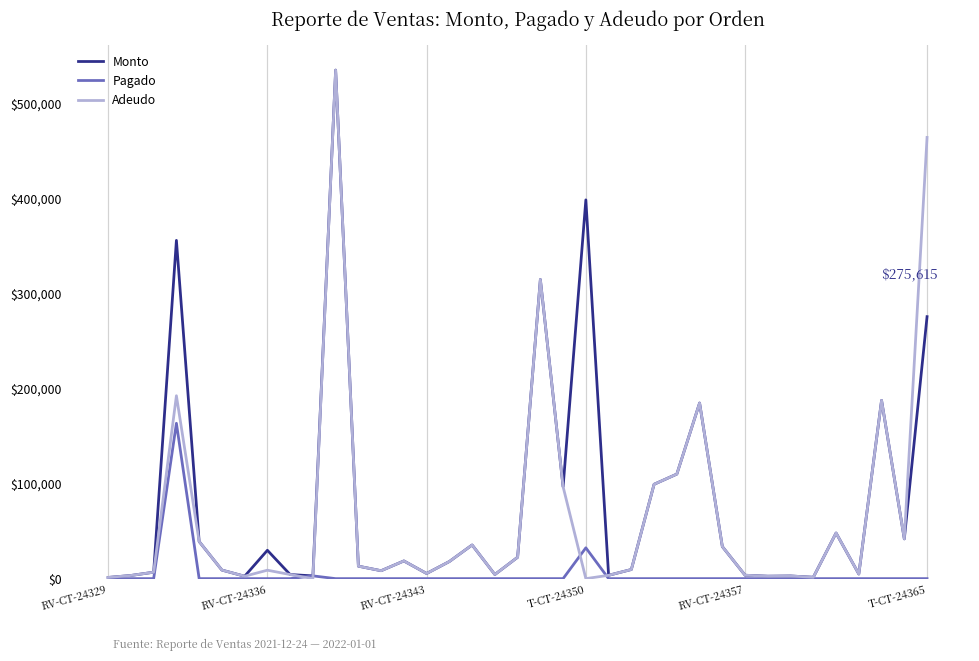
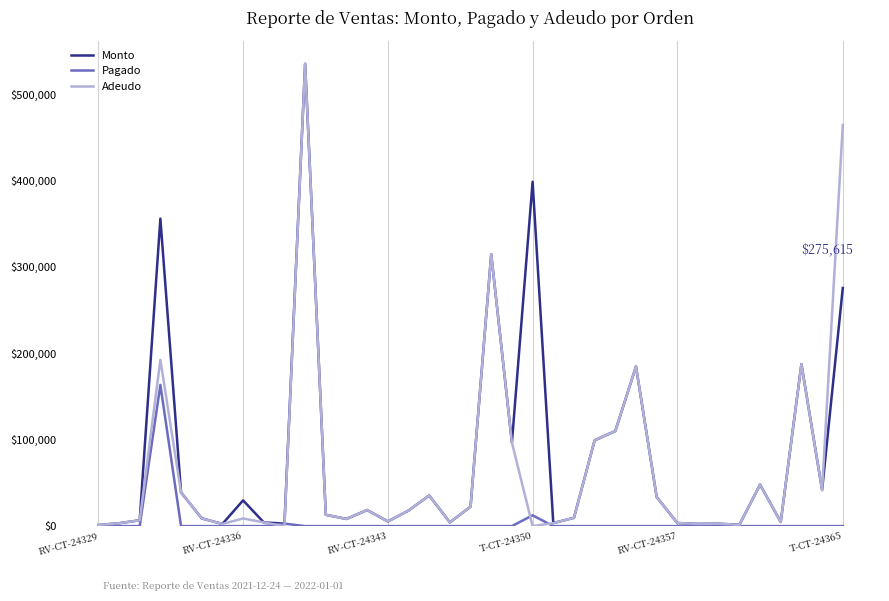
Pagado, T-CT-24350: $30,000 -> $10,000
